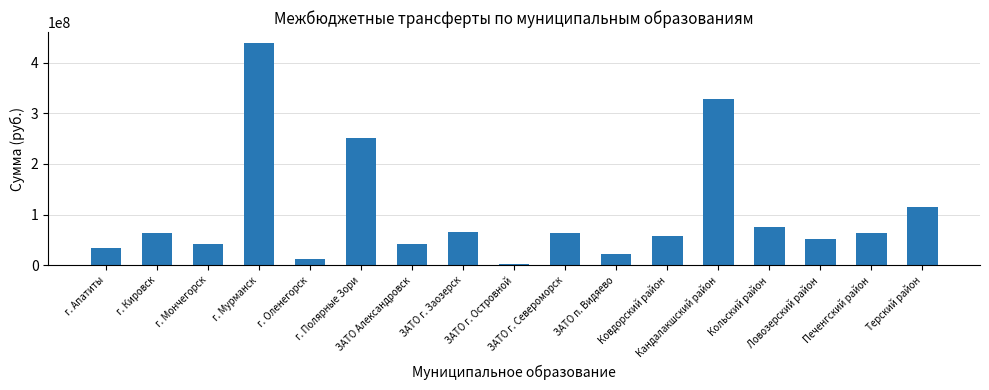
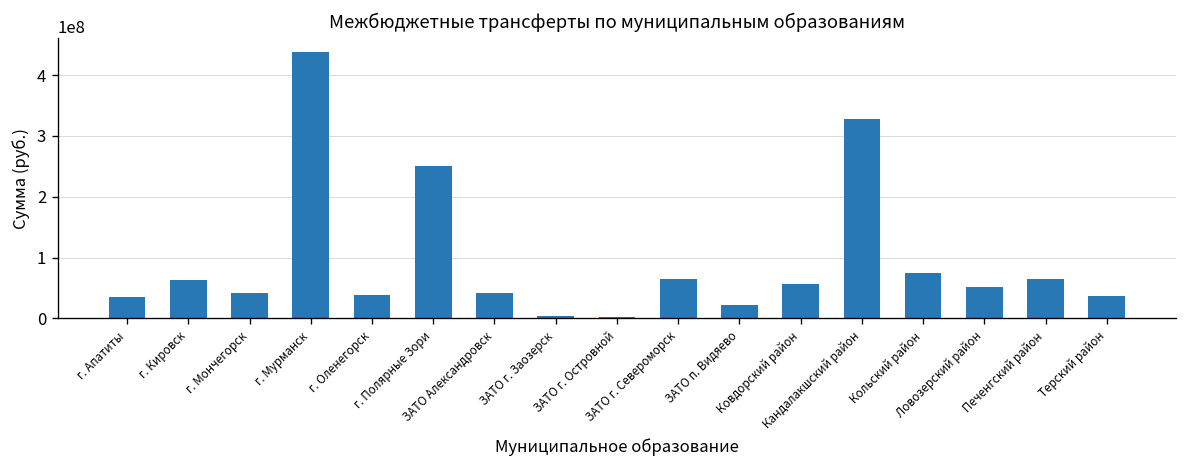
г. Оленегорск: 10000000 -> 40000000
ЗАТО г. Заозерск: 70000000 -> 0
Терский район: 120000000 -> 40000000
